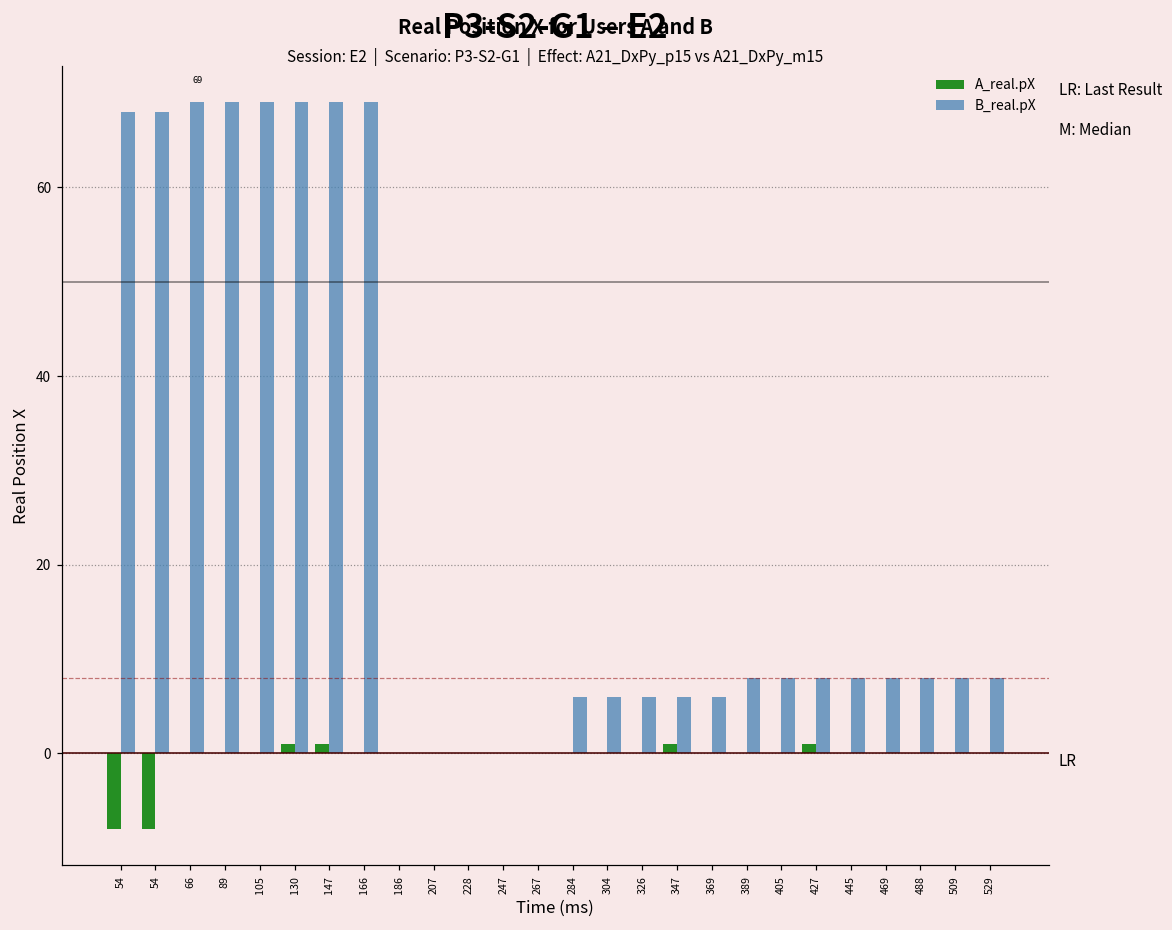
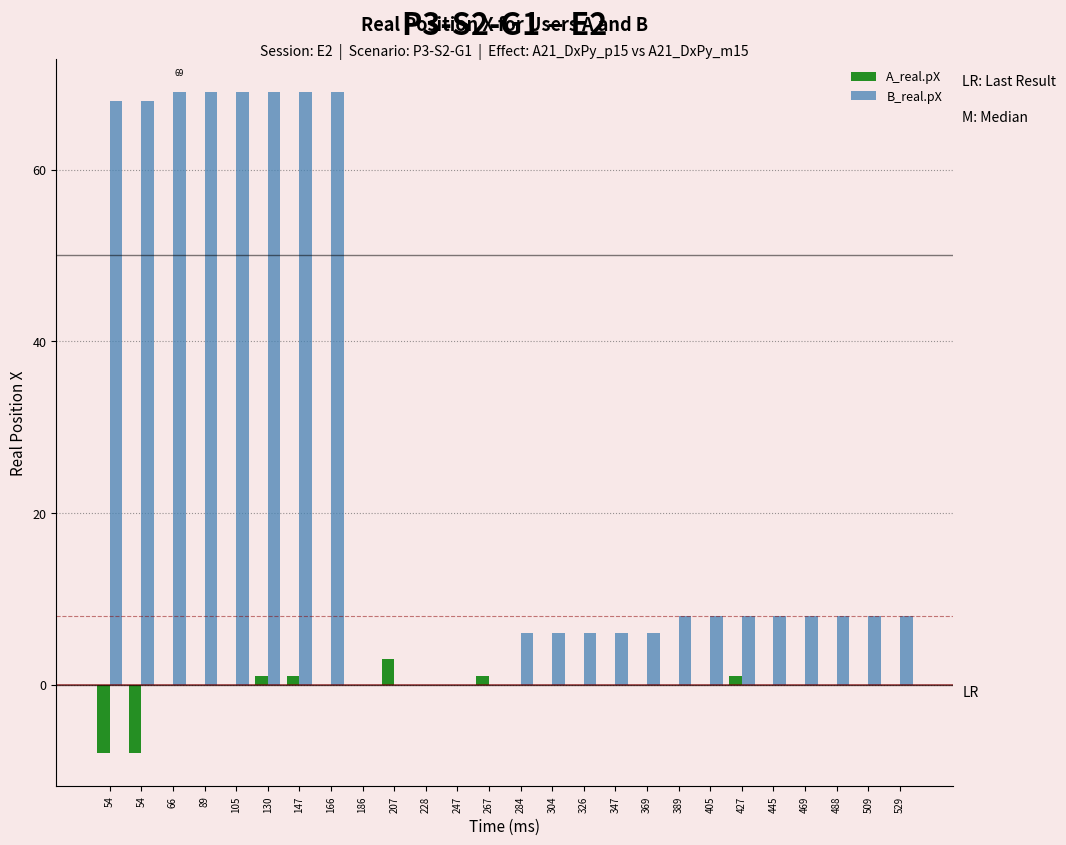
A_real.pX, 207: 0 -> 3
A_real.pX, 267: 0 -> 1
A_real.pX, 347: 1 -> 0
